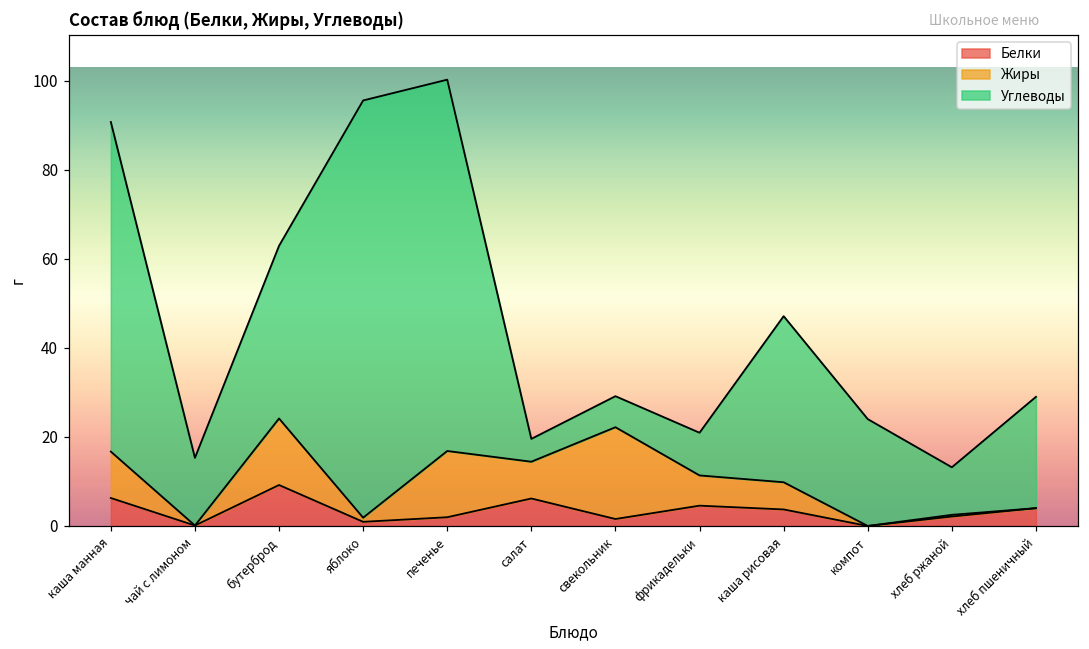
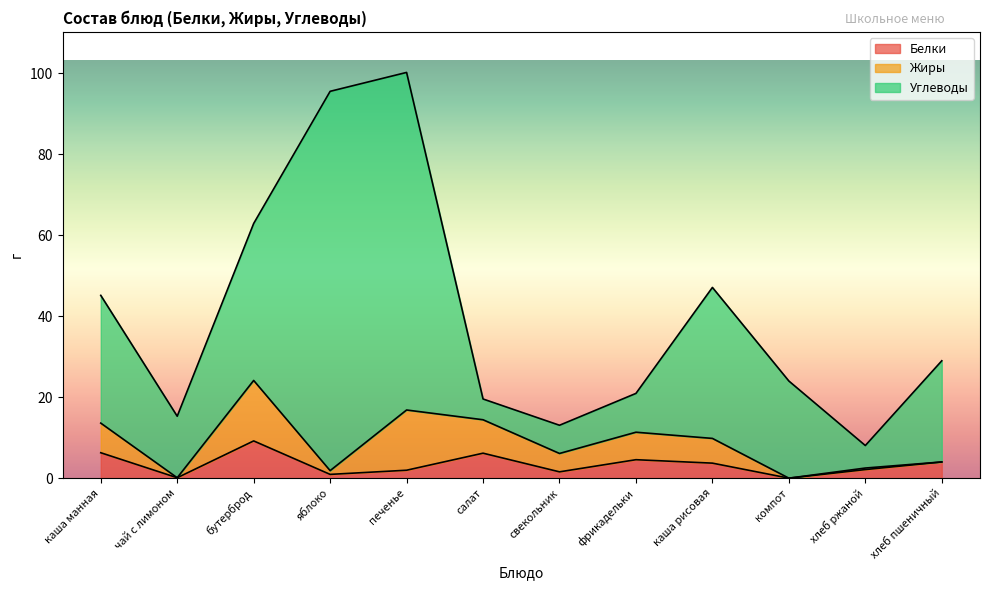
Жиры, каша манная: 10 -> 7
Углеводы, каша манная: 74 -> 32
Жиры, свекольник: 21 -> 5
Углеводы, хлеб ржаной: 11 -> 6
